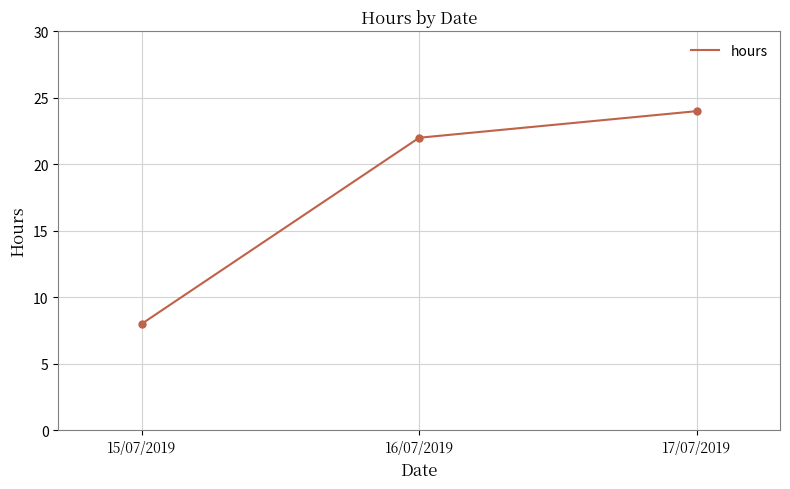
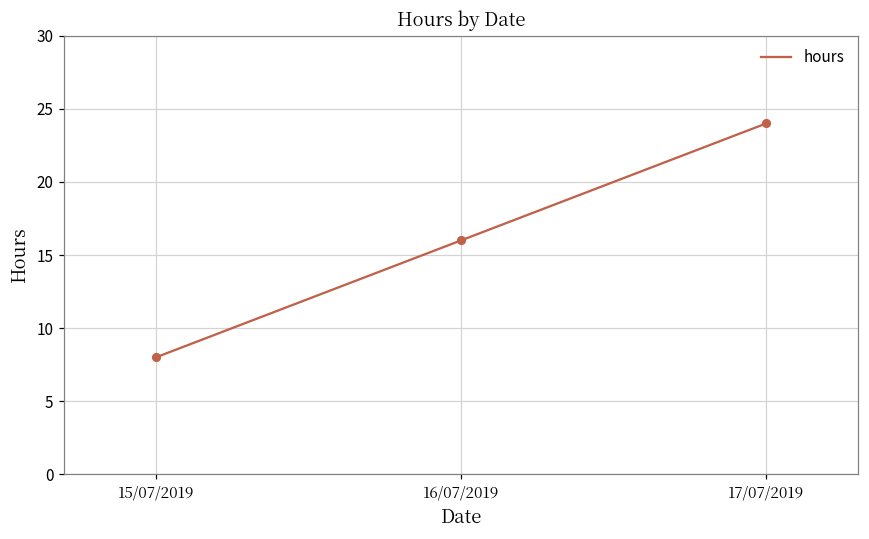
16/07/2019: 22 -> 16
